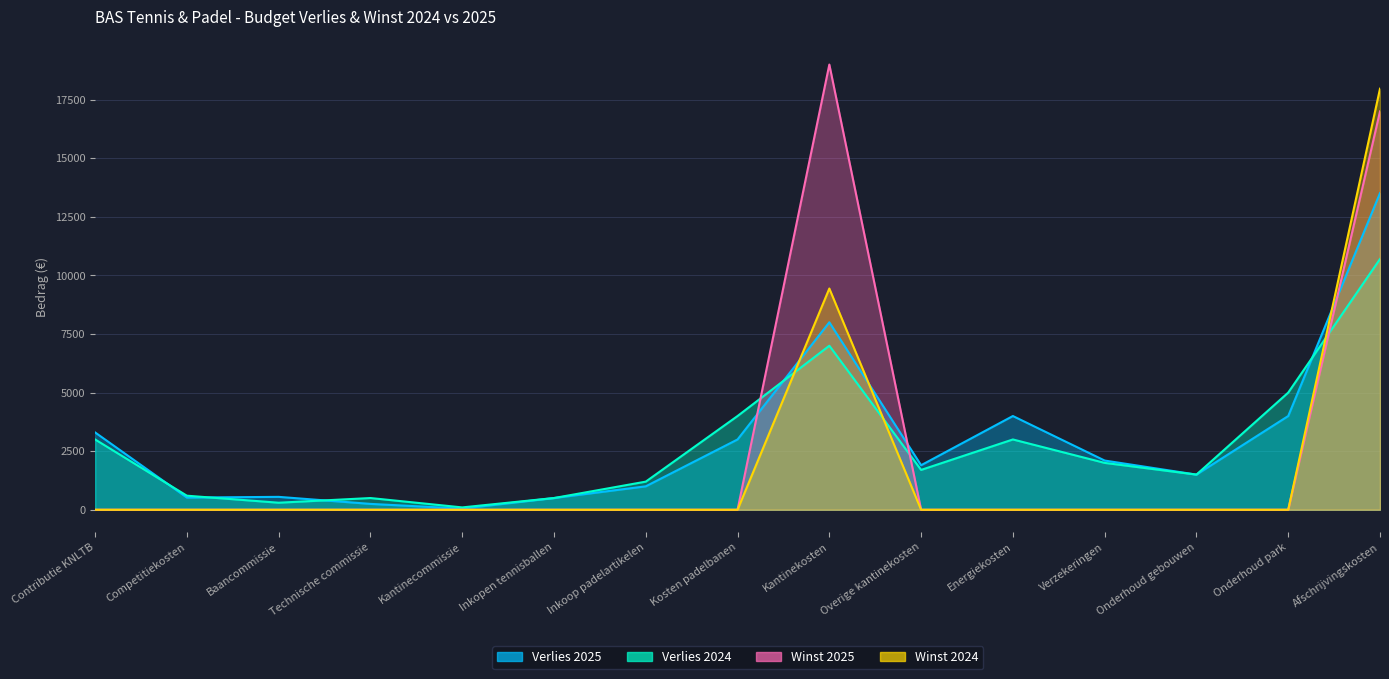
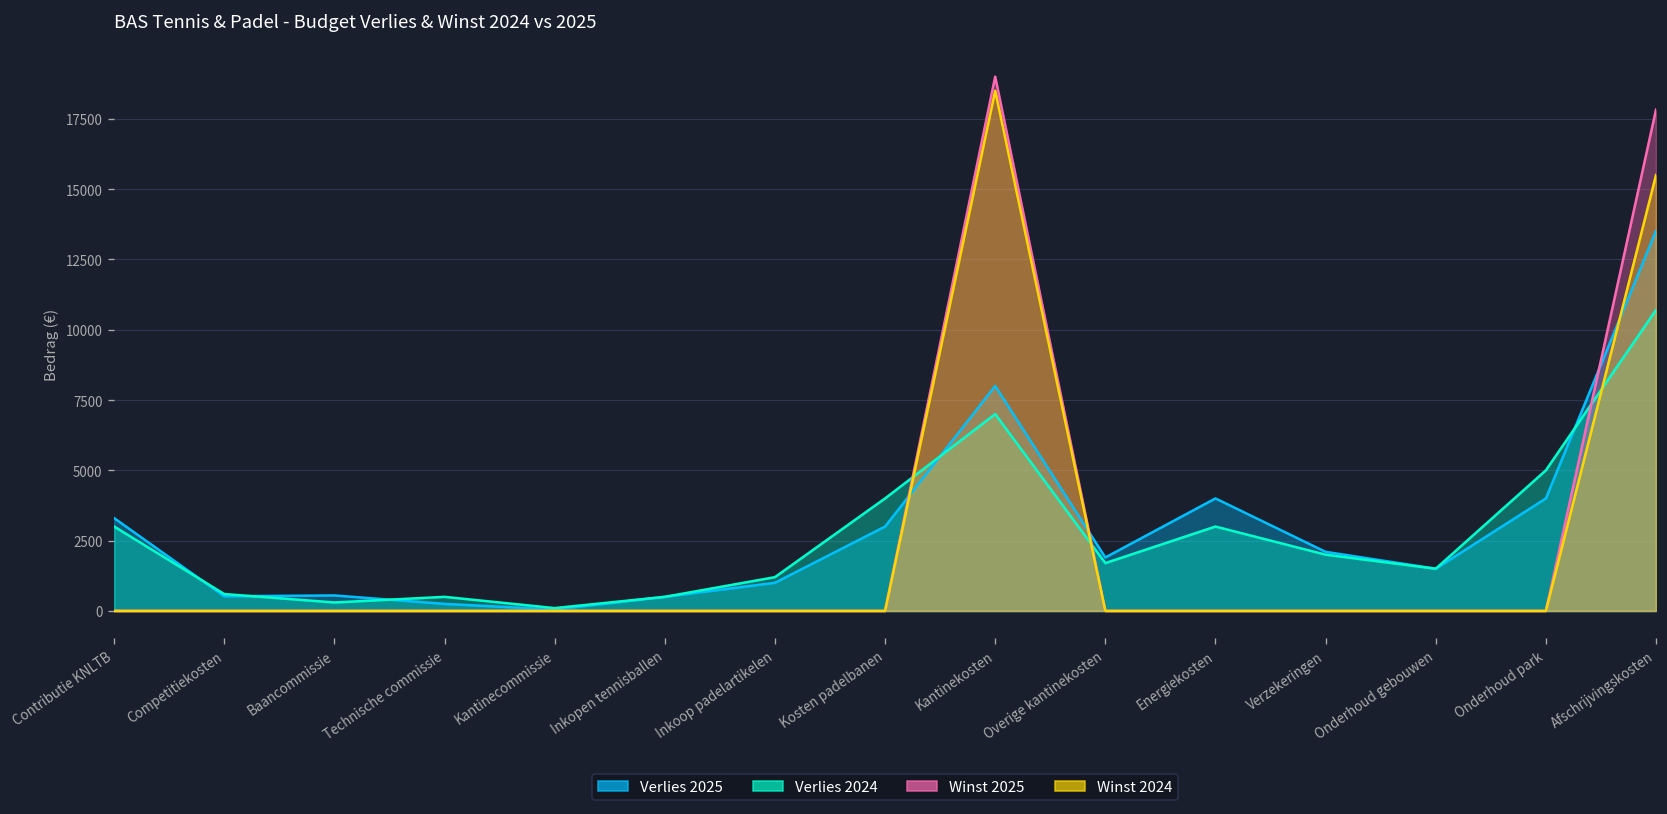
Winst 2024, Kantinekosten: 9400 -> 18500
Winst 2025, Afschrijvingskosten: 17000 -> 17800
Winst 2024, Afschrijvingskosten: 18000 -> 15500
